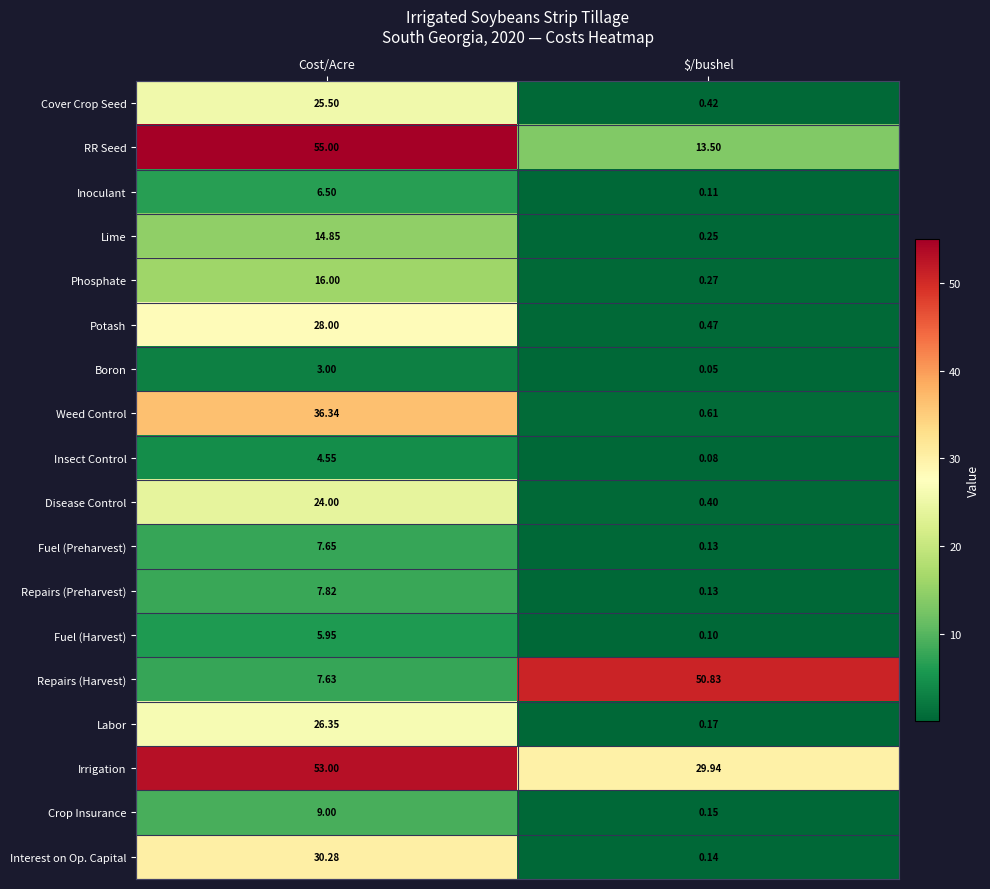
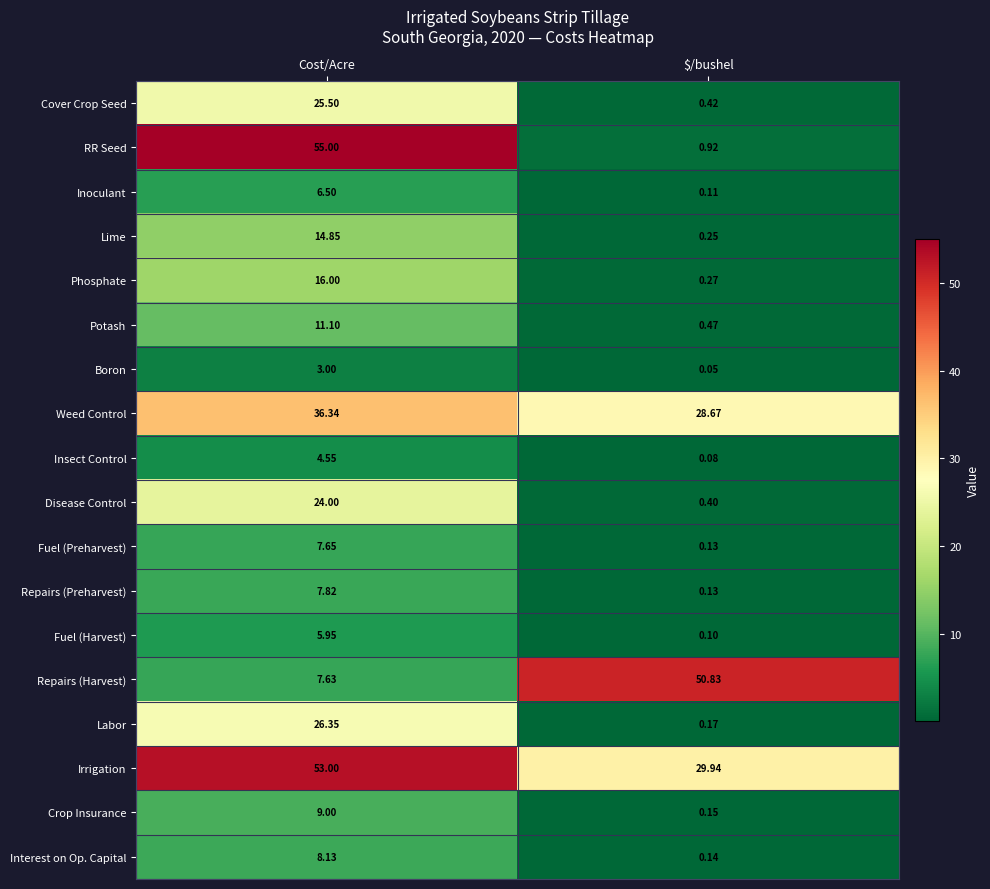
RR Seed, $/bushel: 13.50 -> 0.92
Potash, Cost/Acre: 28.00 -> 11.10
Weed Control, $/bushel: 0.61 -> 28.67
Interest on Op. Capital, Cost/Acre: 30.28 -> 8.13
